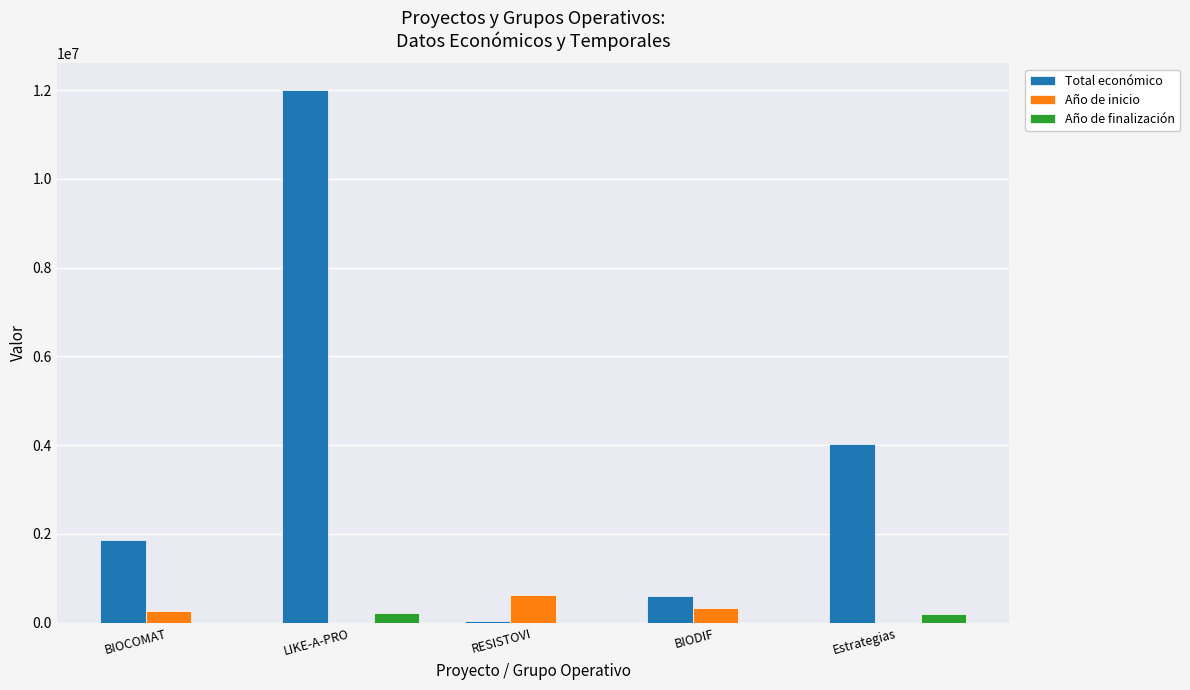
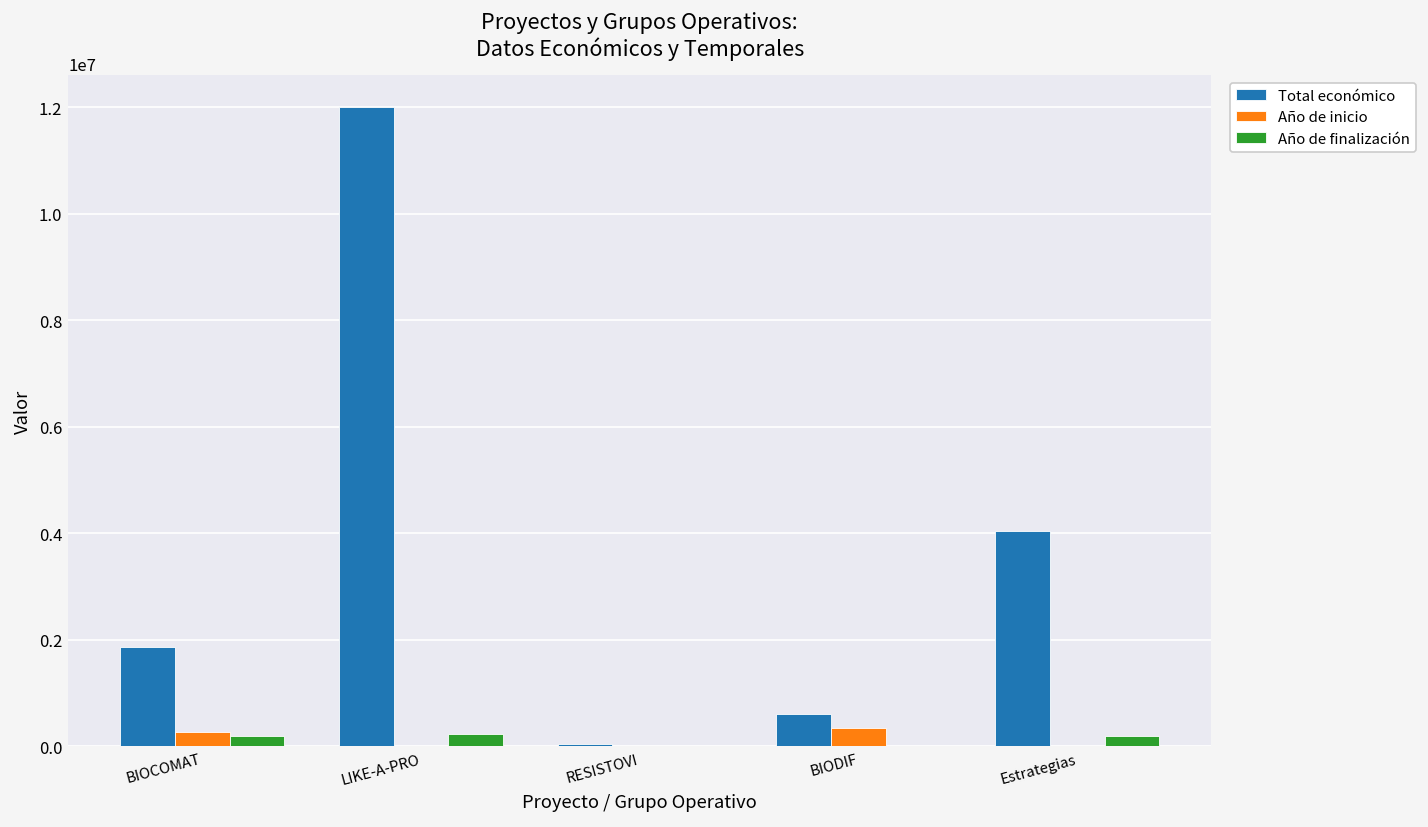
Año de finalización, BIOCOMAT: 0 -> 200000
Año de inicio, RESISTOVI: 600000 -> 0
